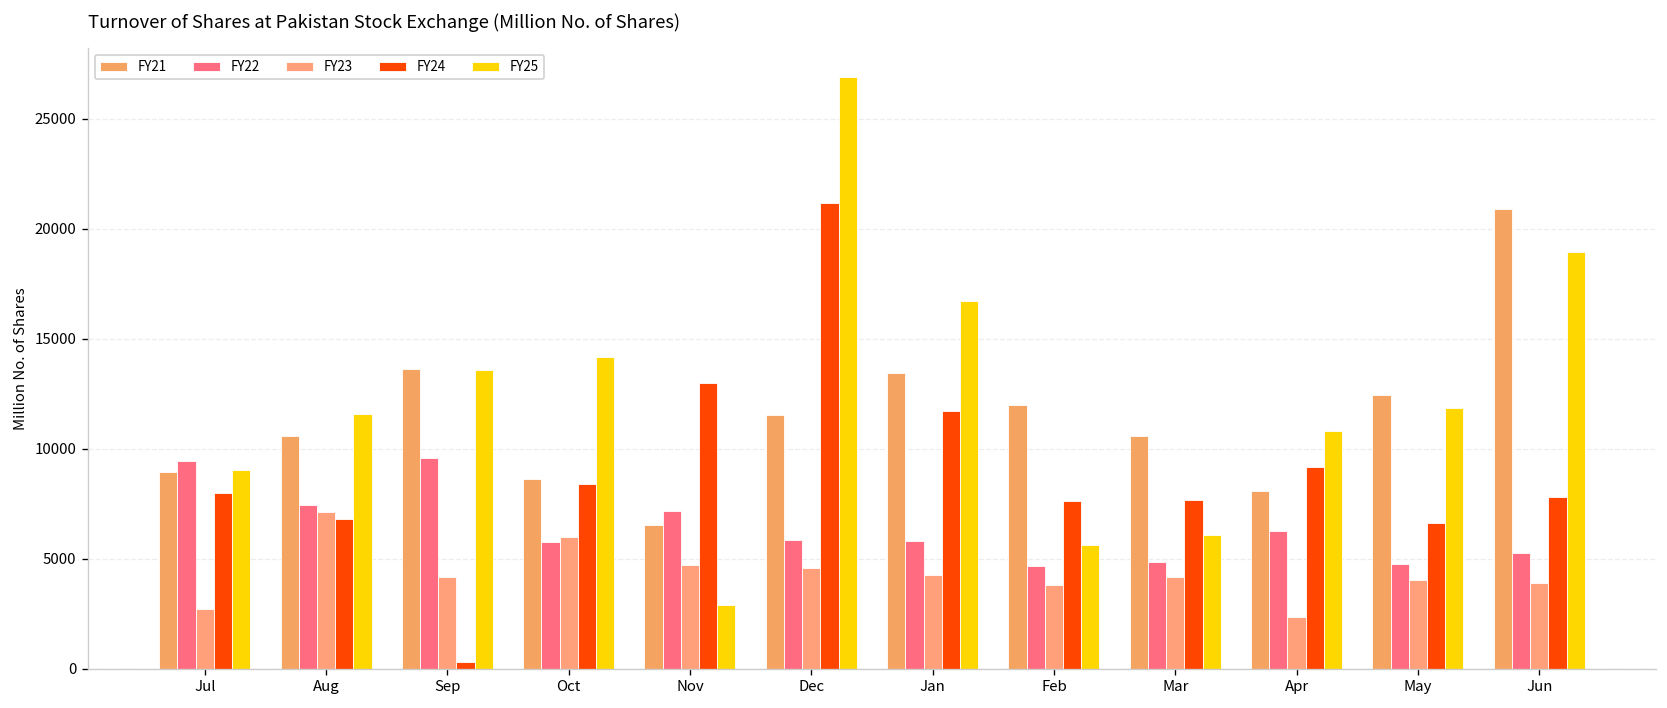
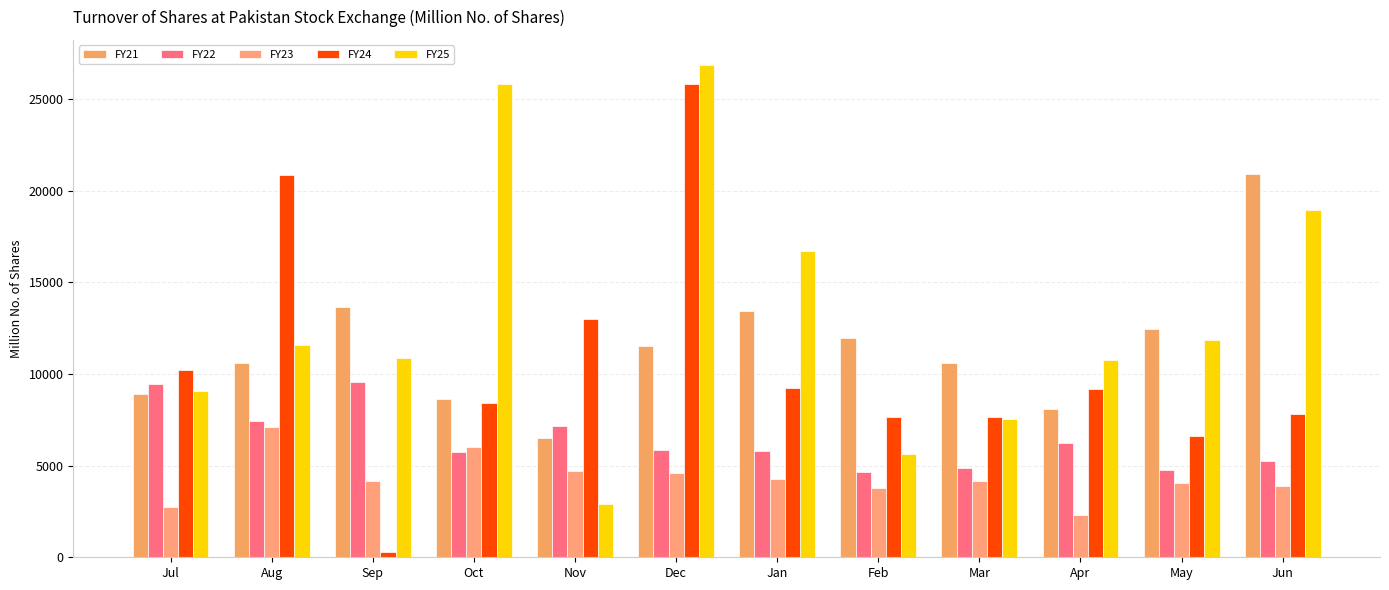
FY24, Jul: 8000 -> 10200
FY24, Aug: 6800 -> 20800
FY25, Sep: 13600 -> 10900
FY25, Oct: 14200 -> 25800
FY24, Dec: 21200 -> 25800
FY24, Jan: 11700 -> 9200
FY25, Mar: 6100 -> 7500
